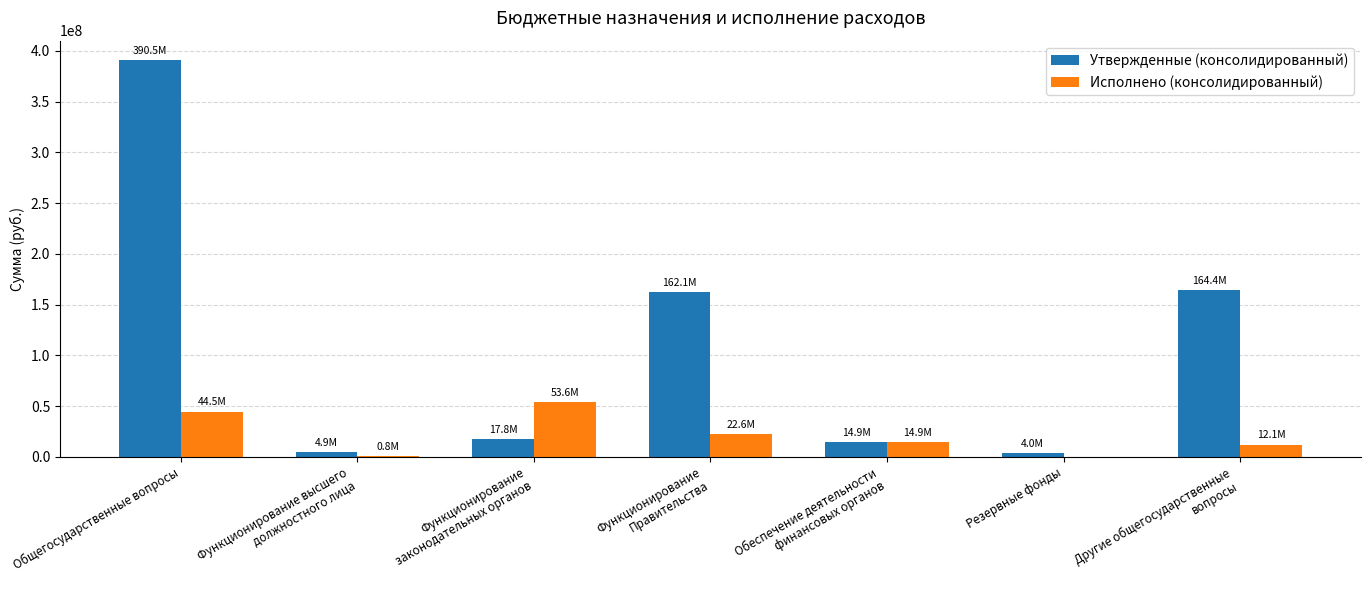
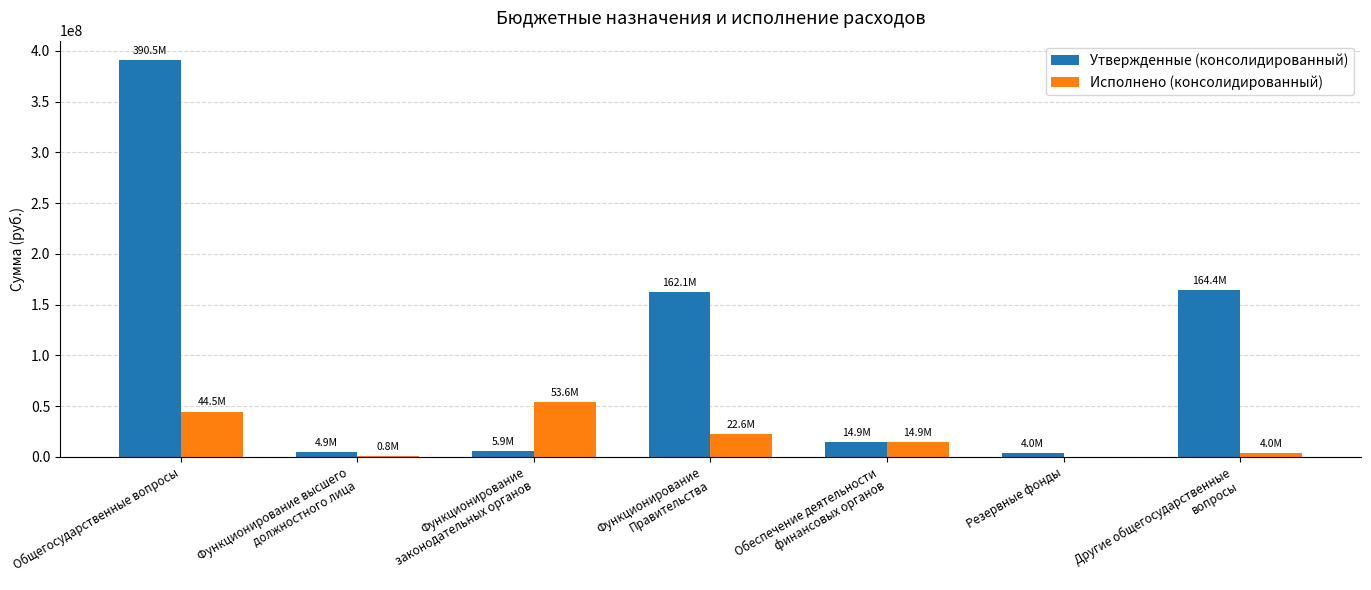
Утвержденные (консолидированный), Функционирование законодательных органов: 17.8M -> 5.9M
Исполнено (консолидированный), Другие общегосударственные вопросы: 12.1M -> 4.0M
